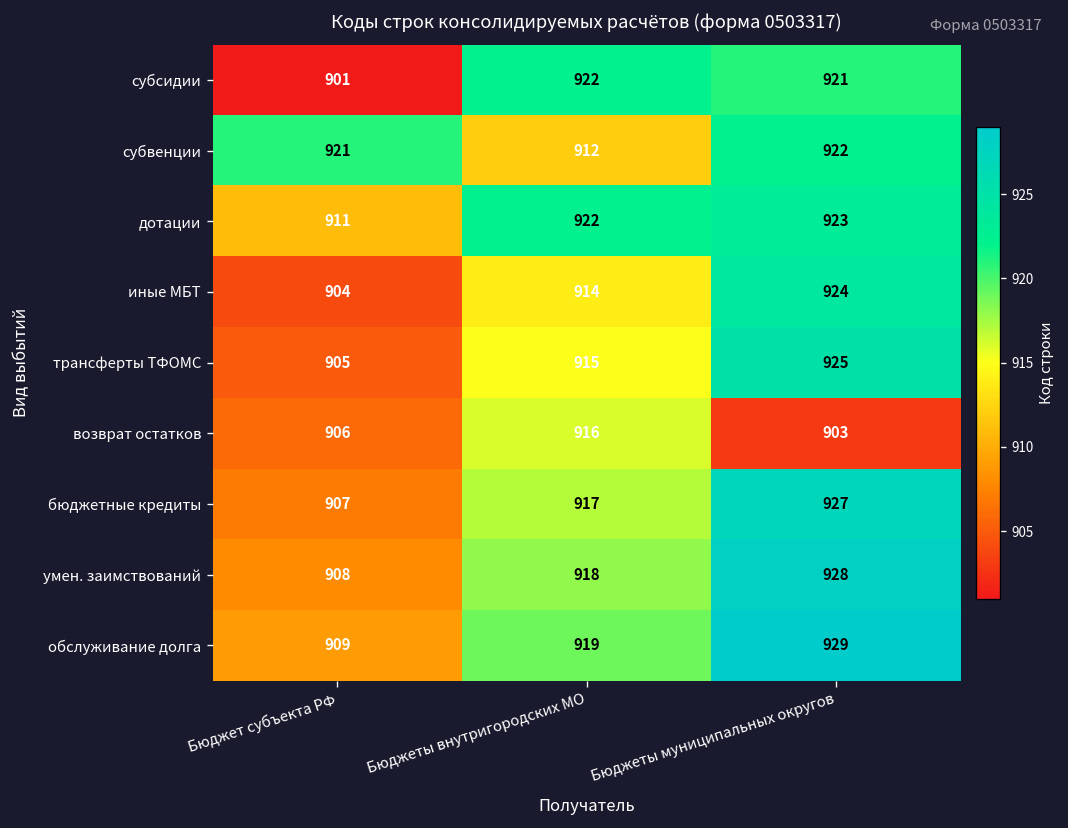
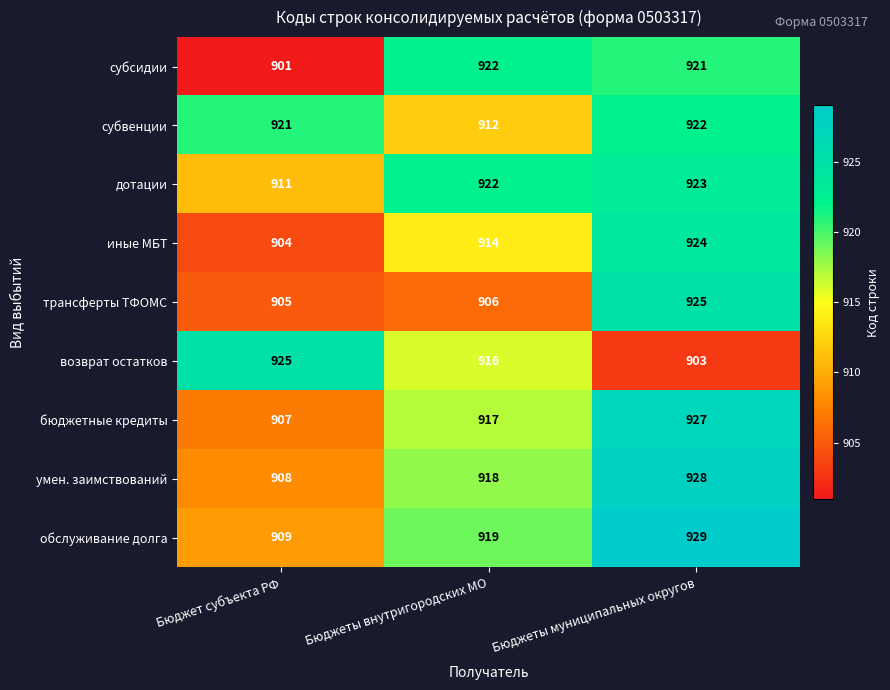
трансферты ТФОМС, Бюджеты внутригородских МО: 915 -> 906
возврат остатков, Бюджет субъекта РФ: 906 -> 925
